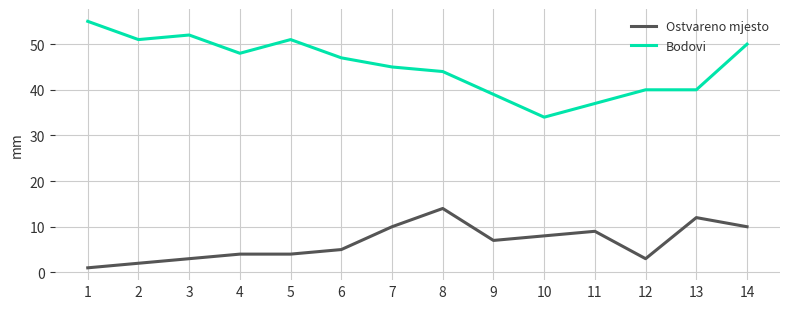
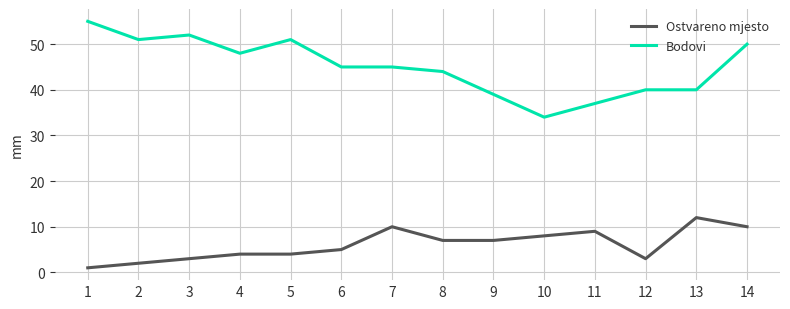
Bodovi, 6: 47 -> 45
Ostvareno mjesto, 8: 14 -> 7
